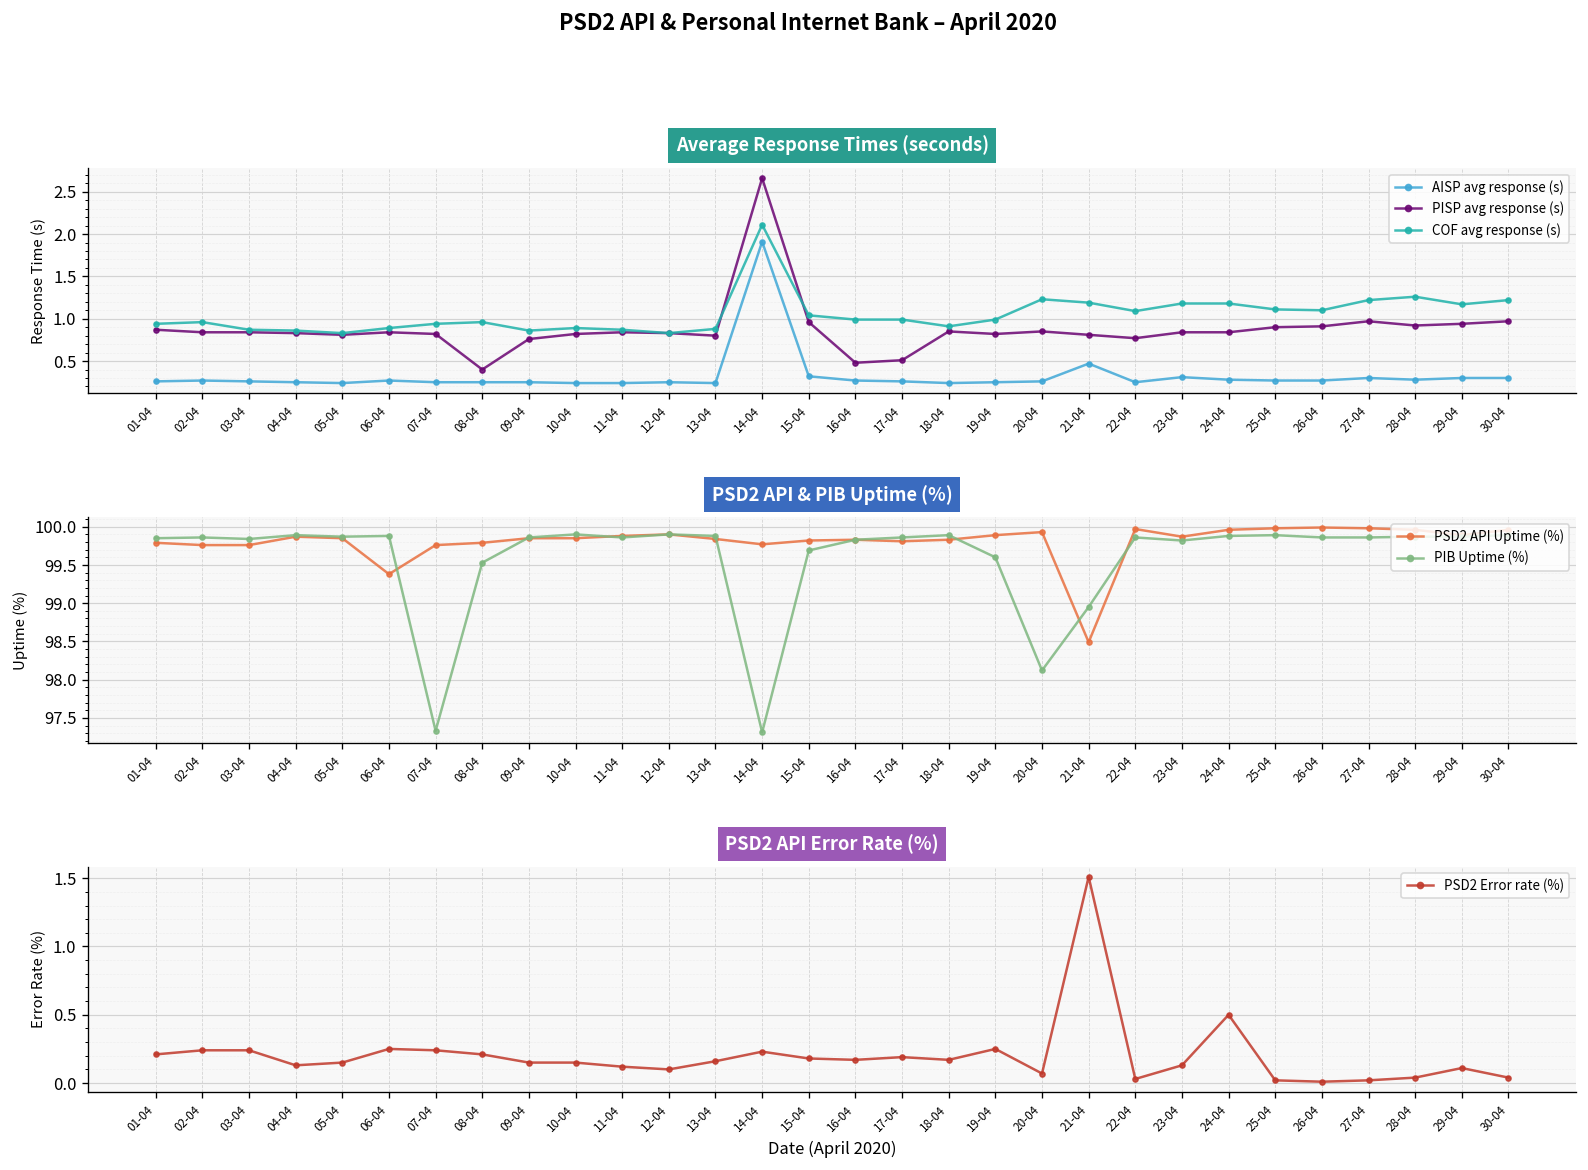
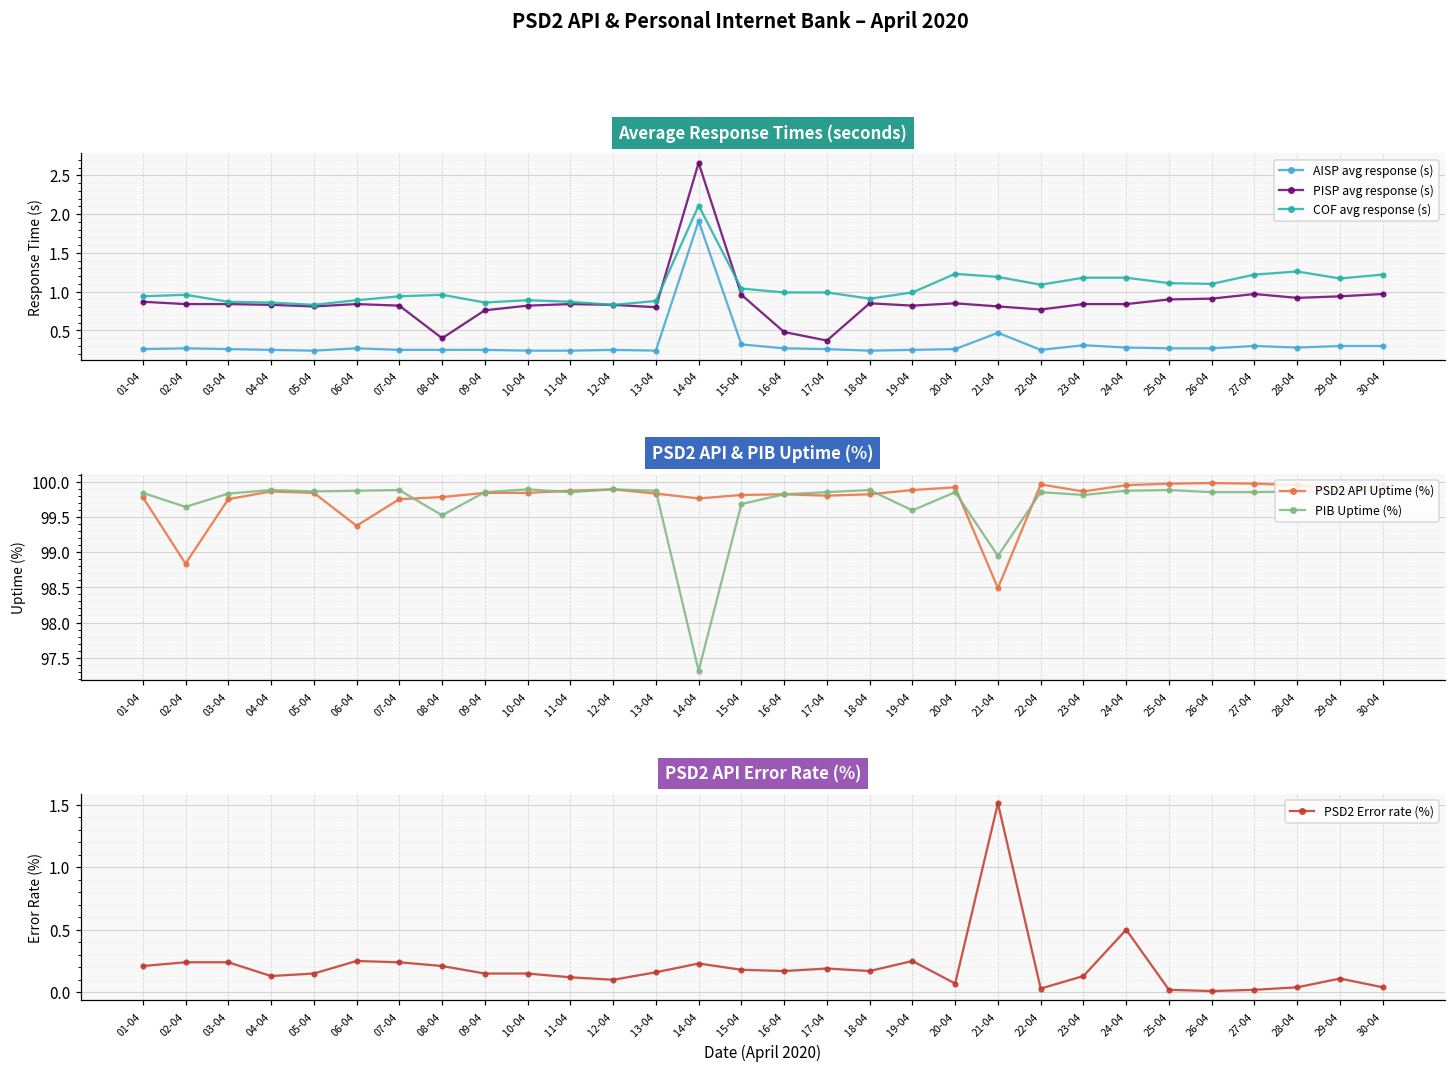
Average Response Times (seconds), PISP avg response (s), 17-04: 0.5 -> 0.4
PSD2 API & PIB Uptime (%), PSD2 API Uptime (%), 02-04: 99.8 -> 98.8
PSD2 API & PIB Uptime (%), PIB Uptime (%), 02-04: 99.9 -> 99.7
PSD2 API & PIB Uptime (%), PIB Uptime (%), 07-04: 97.3 -> 99.9
PSD2 API & PIB Uptime (%), PIB Uptime (%), 20-04: 98.1 -> 99.9
